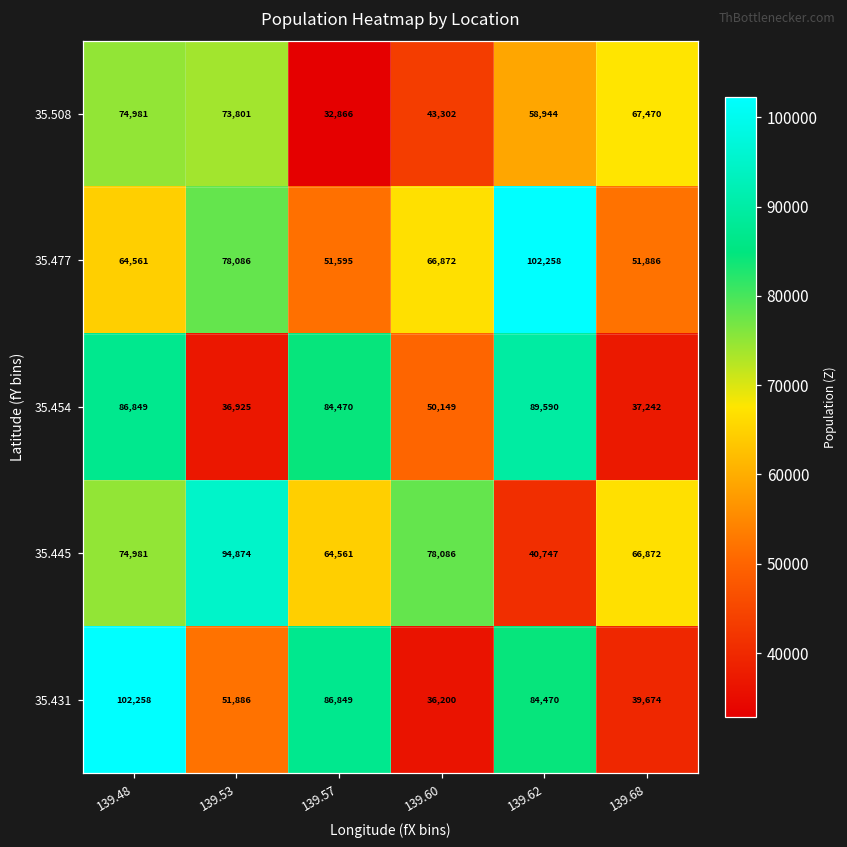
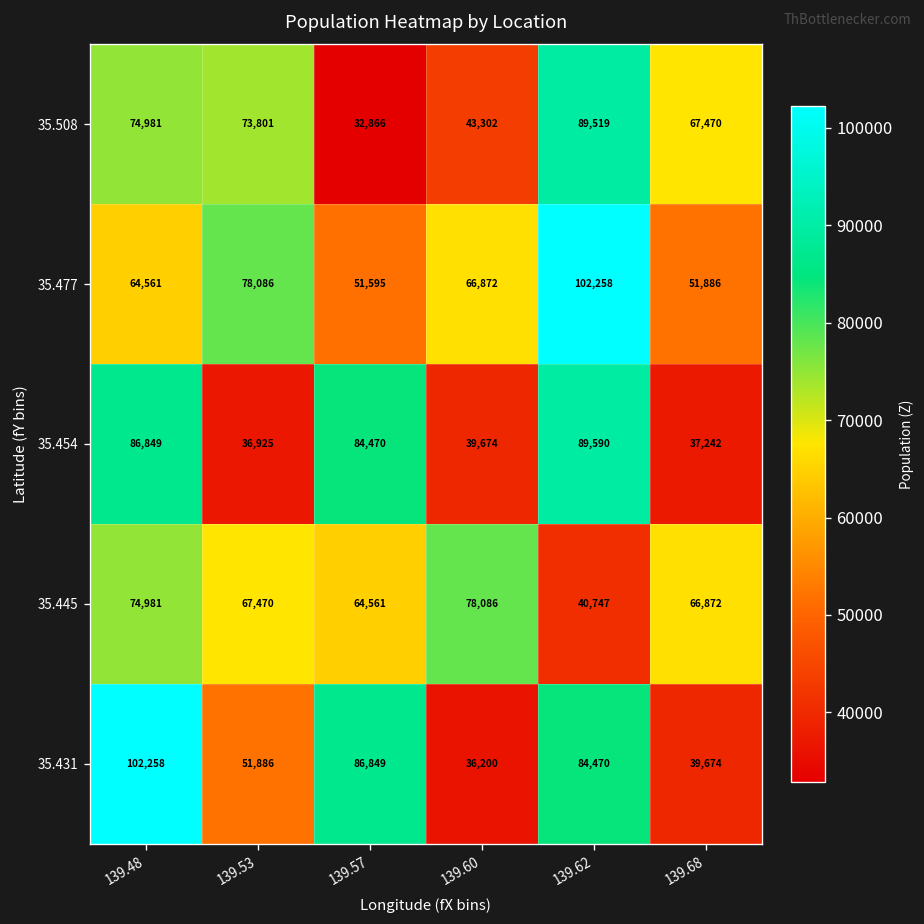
35.508, 139.62: 58,944 -> 89,519
35.454, 139.60: 50,149 -> 39,674
35.445, 139.53: 94,874 -> 67,470
